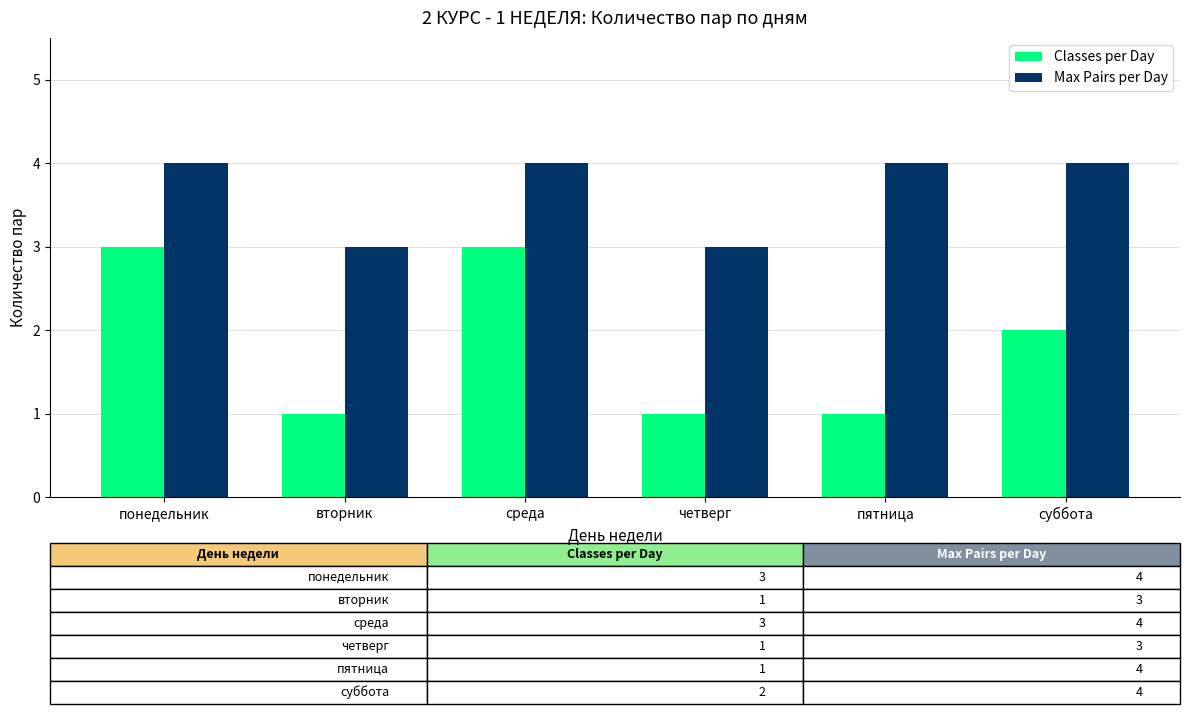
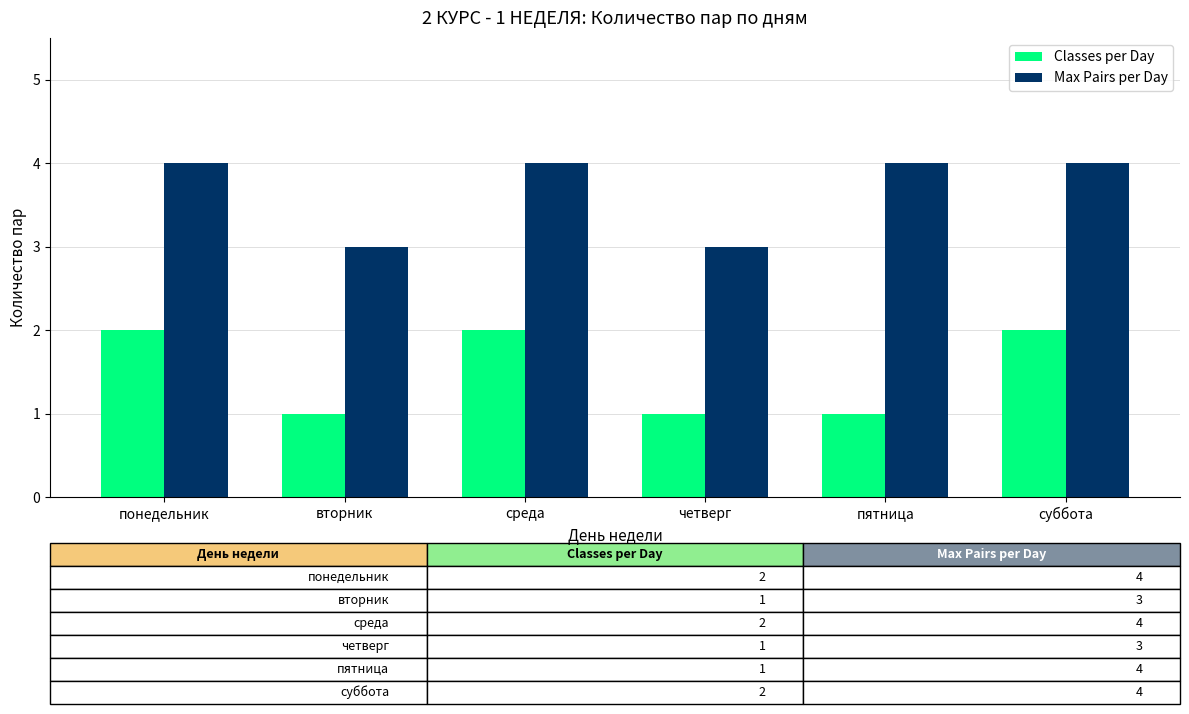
Classes per Day, понедельник: 3 -> 2
Classes per Day, среда: 3 -> 2
